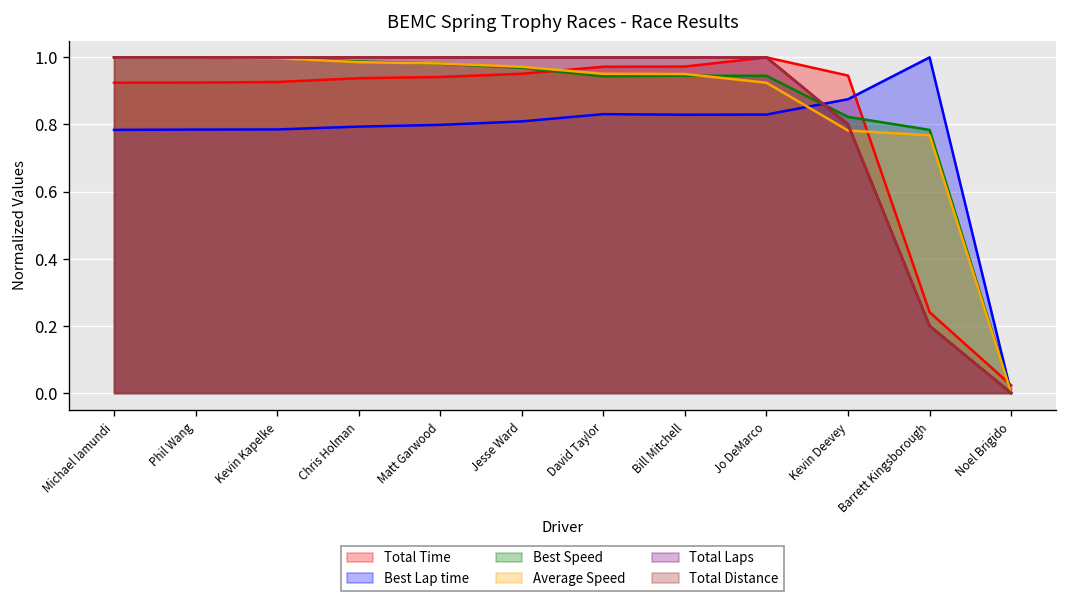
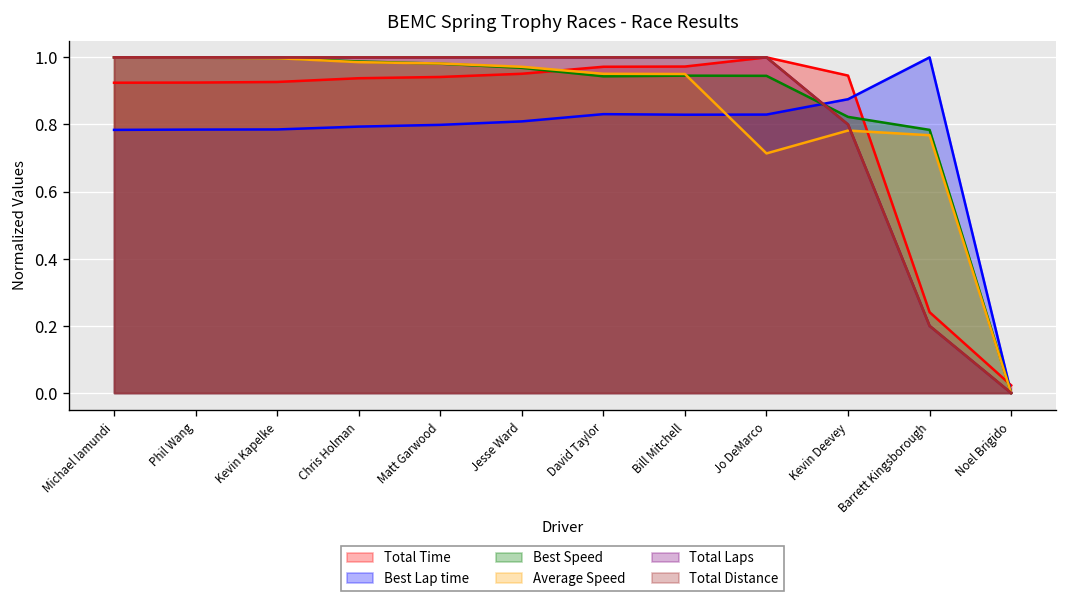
Average Speed, Jo DeMarco: 0.92 -> 0.71
